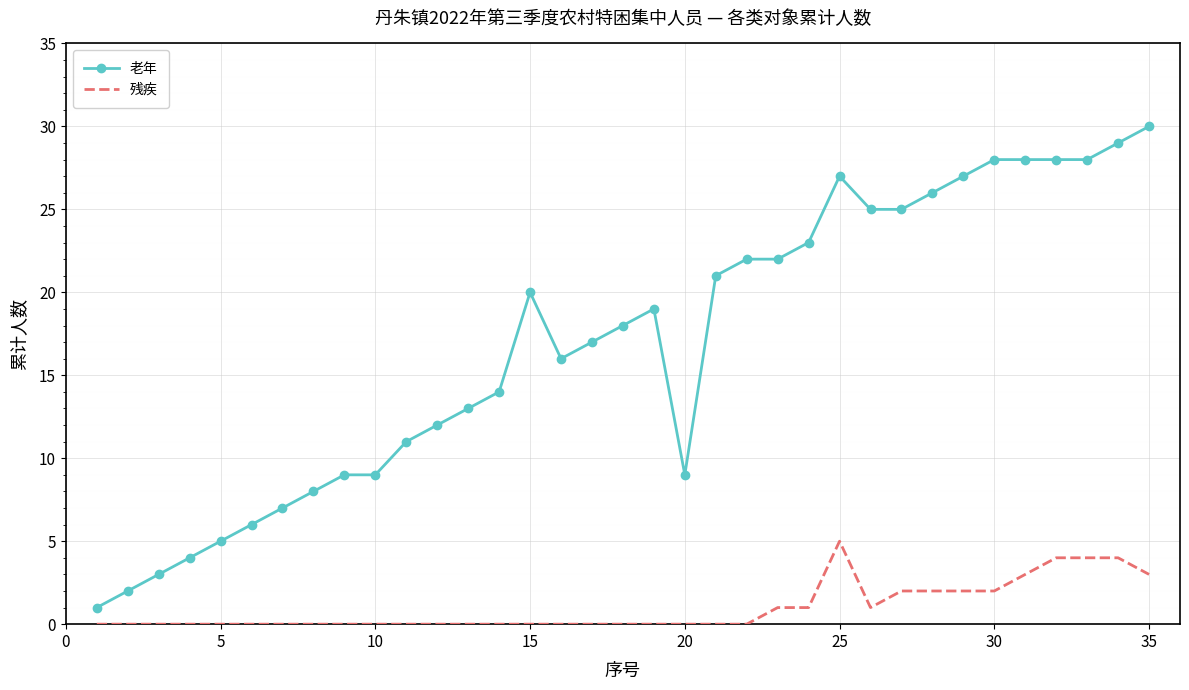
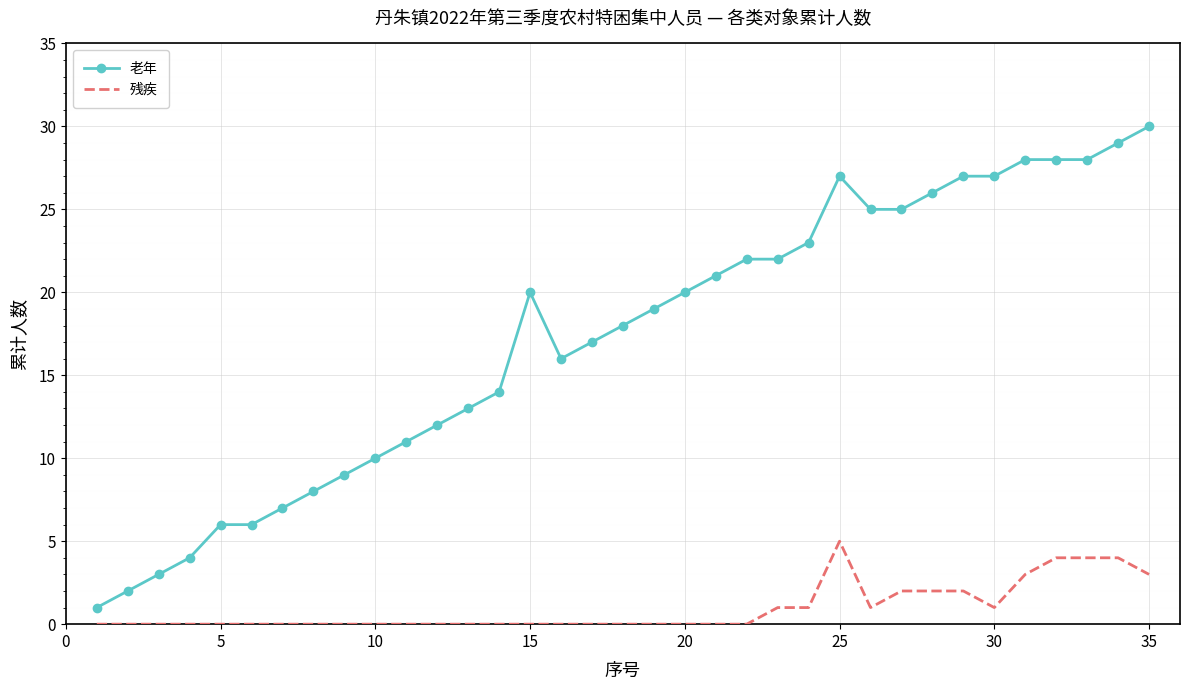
老年, 5: 5 -> 6
老年, 10: 9 -> 10
老年, 20: 9 -> 20
老年, 30: 28 -> 27
残疾, 30: 2 -> 1
